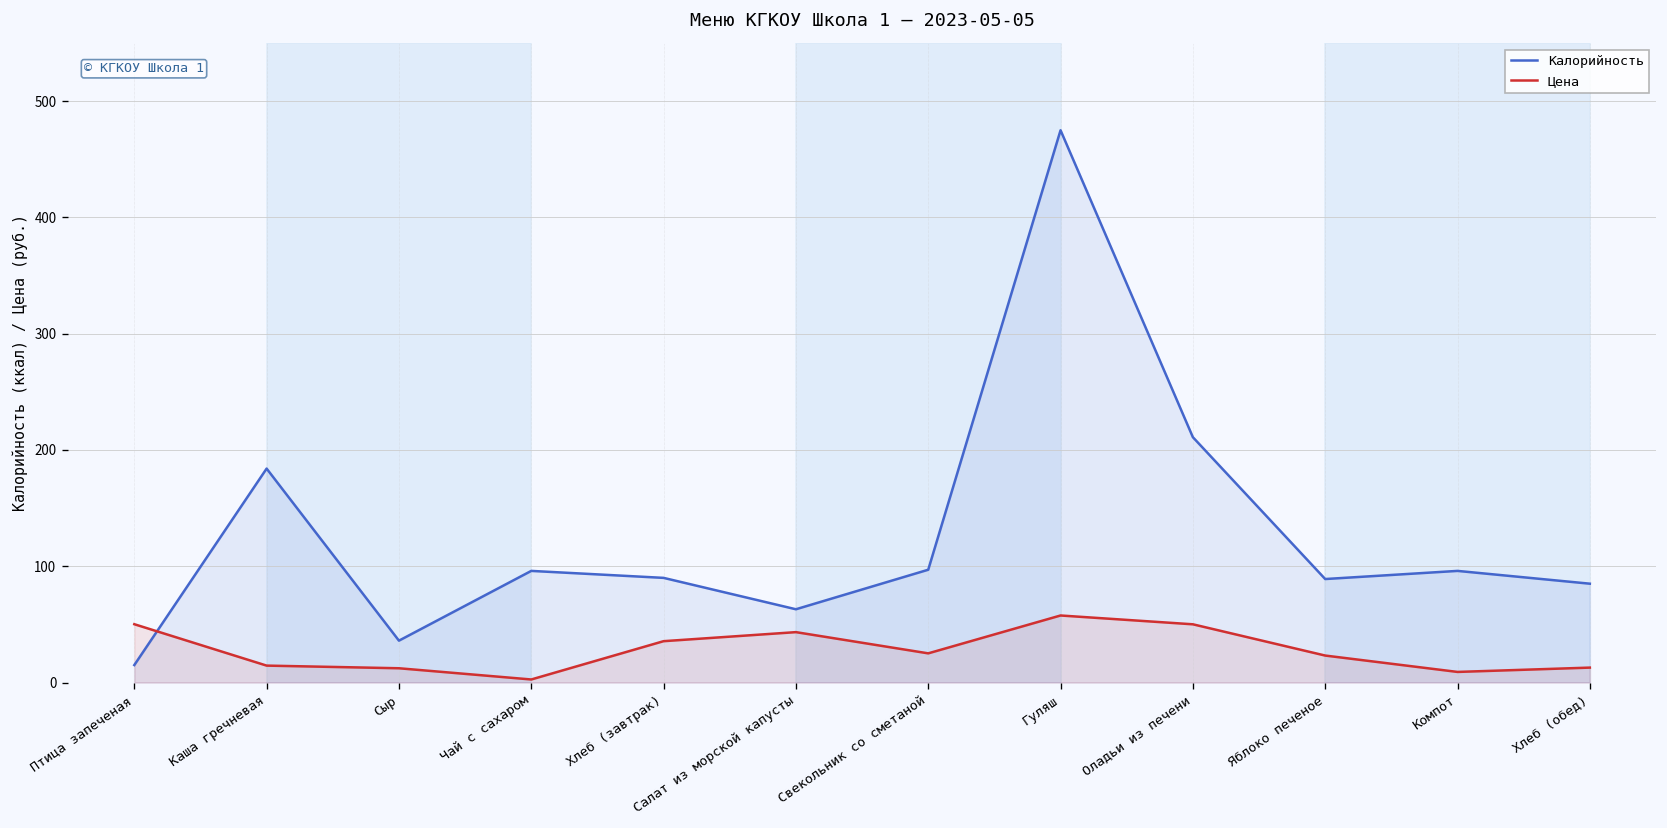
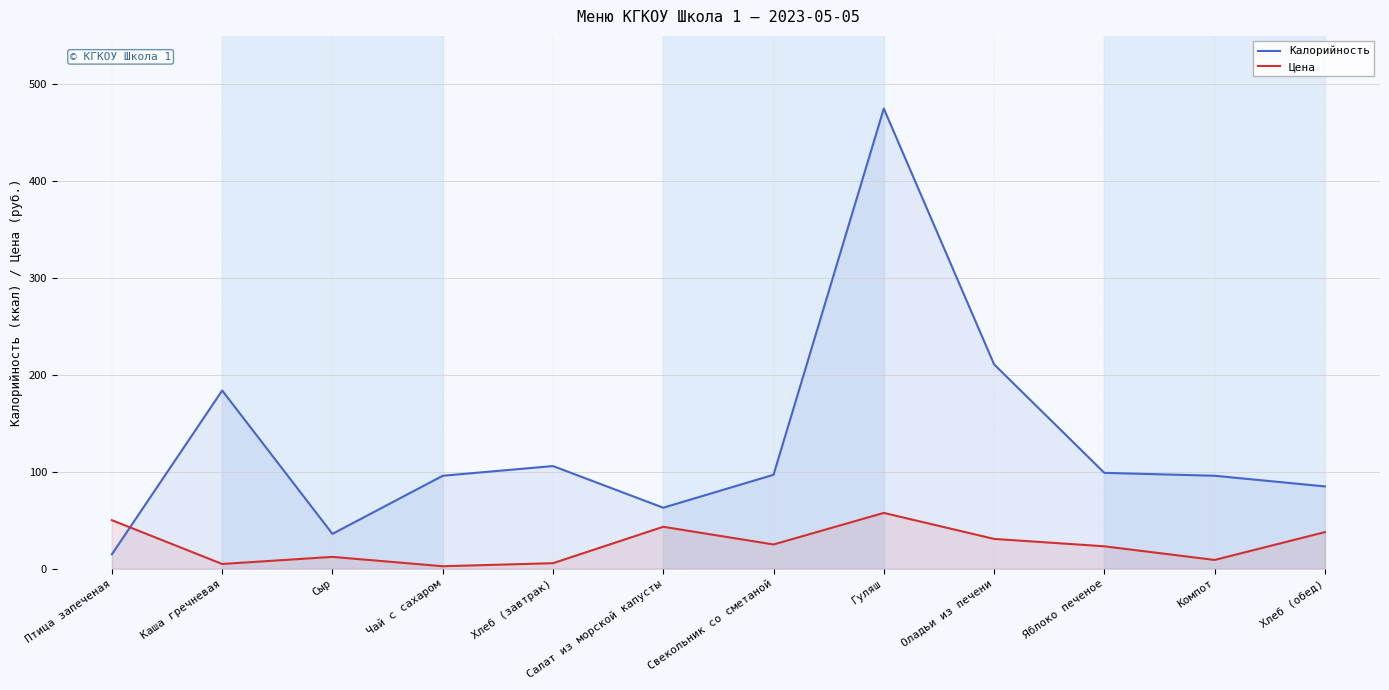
Цена, Каша гречневая: 10 -> 0
Калорийность, Хлеб (завтрак): 90 -> 110
Цена, Хлеб (завтрак): 40 -> 10
Цена, Оладьи из печени: 50 -> 30
Калорийность, Яблоко печеное: 90 -> 100
Цена, Хлеб (обед): 10 -> 40
